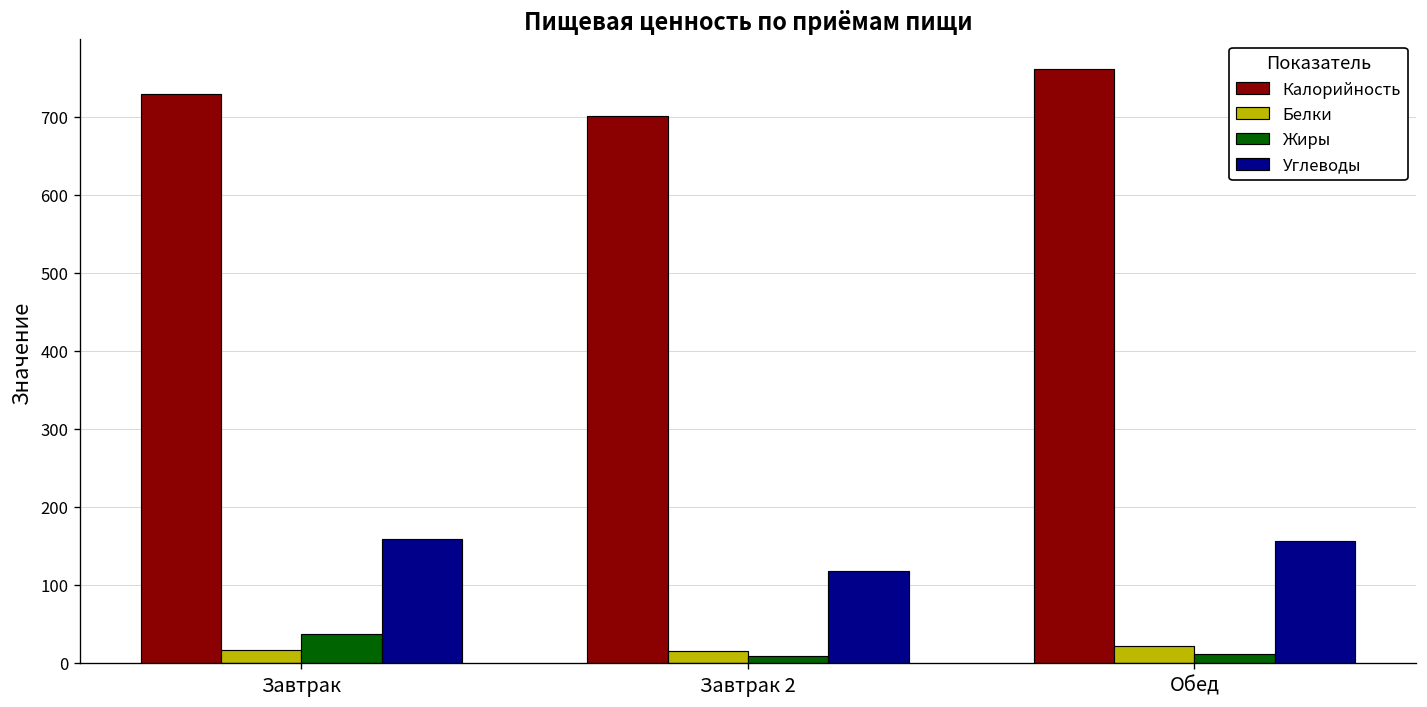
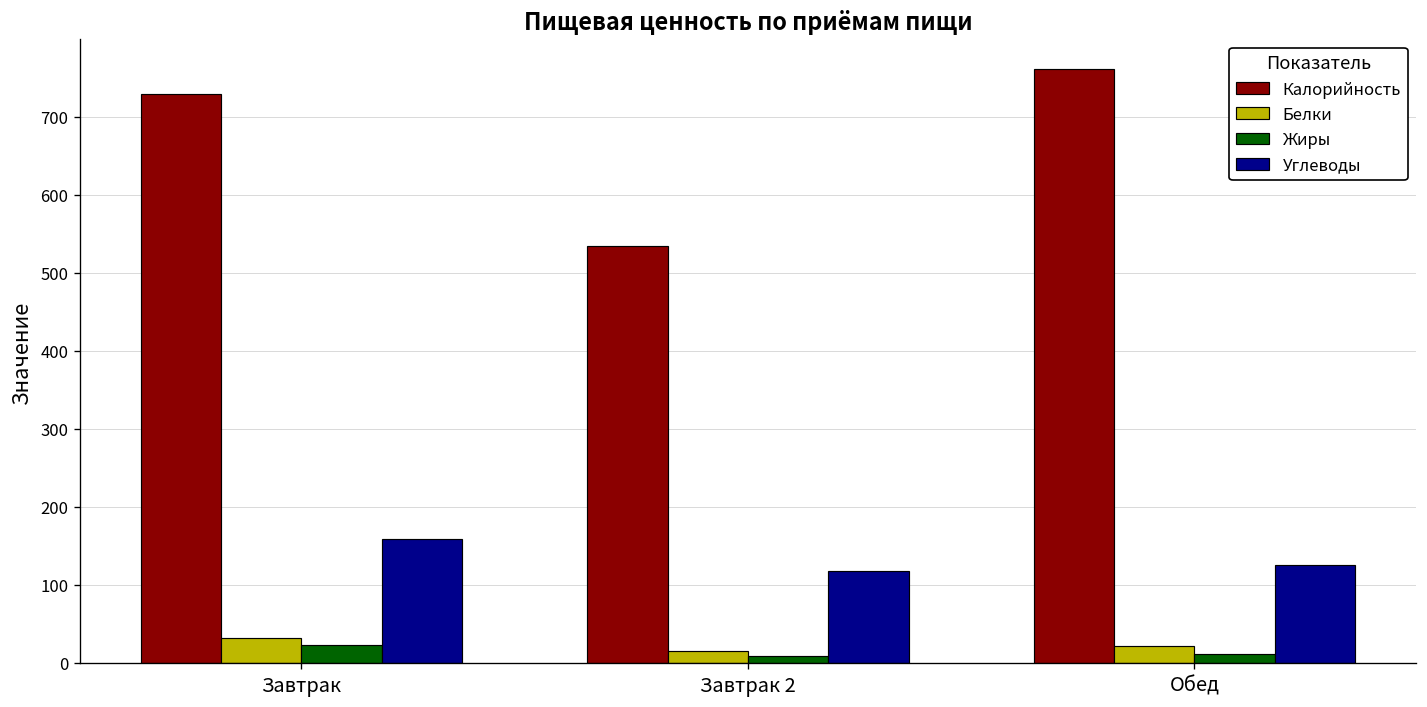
Белки, Завтрак: 20 -> 30
Жиры, Завтрак: 40 -> 20
Калорийность, Завтрак 2: 700 -> 530
Углеводы, Обед: 160 -> 130
